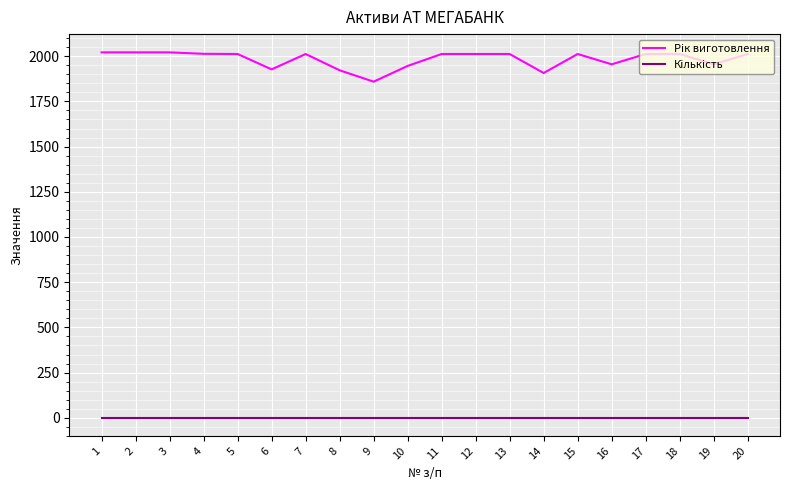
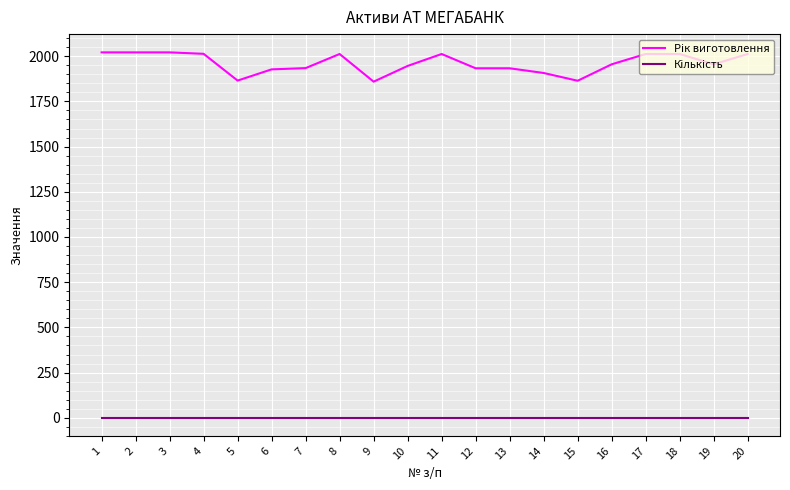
Рік виготовлення, 5: 2010 -> 1870
Рік виготовлення, 7: 2010 -> 1930
Рік виготовлення, 8: 1920 -> 2010
Рік виготовлення, 12: 2010 -> 1930
Рік виготовлення, 13: 2010 -> 1930
Рік виготовлення, 15: 2010 -> 1860
